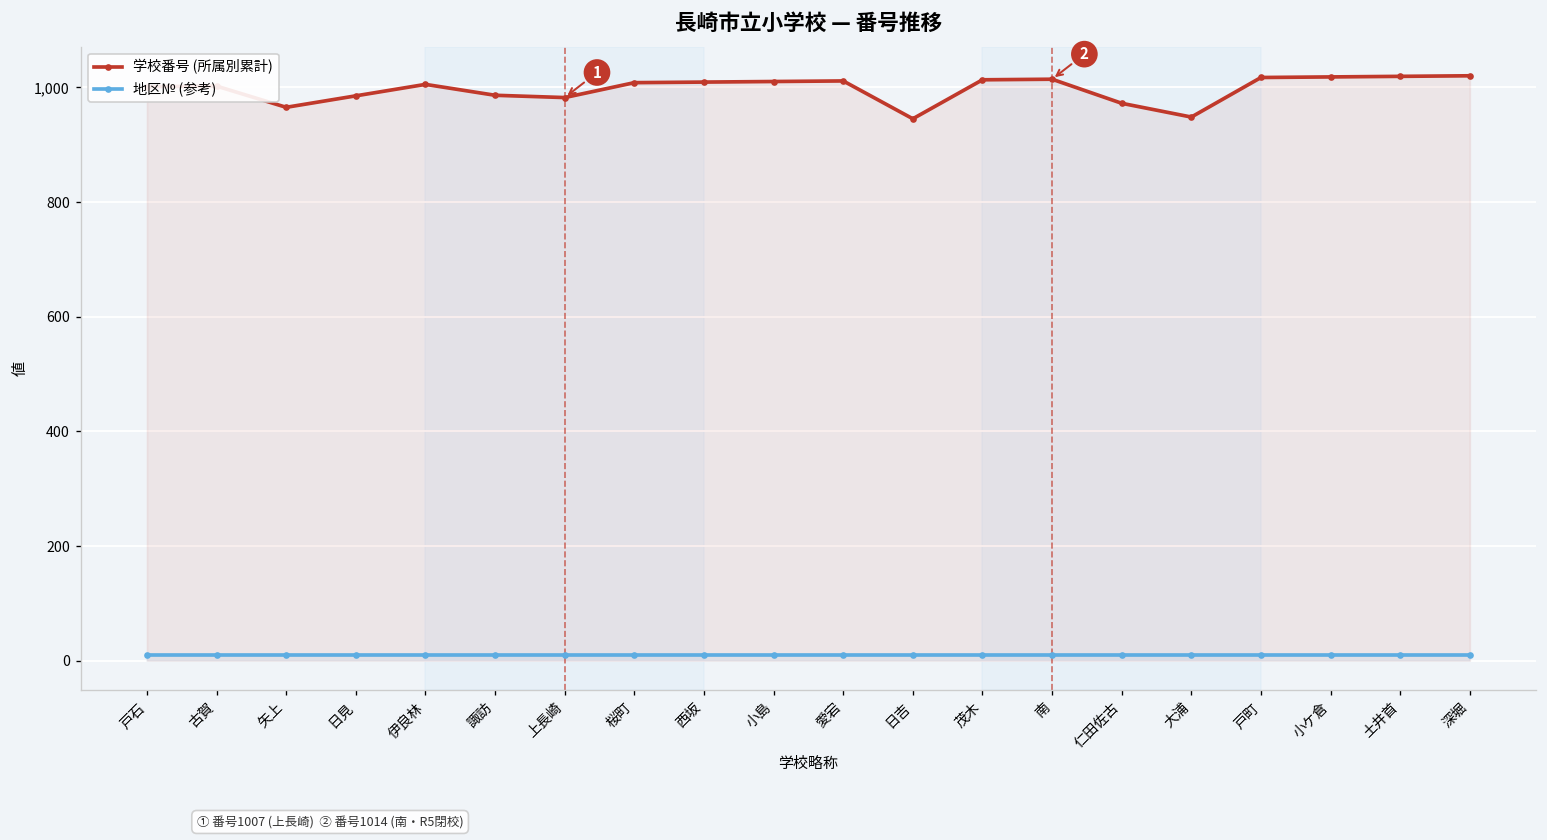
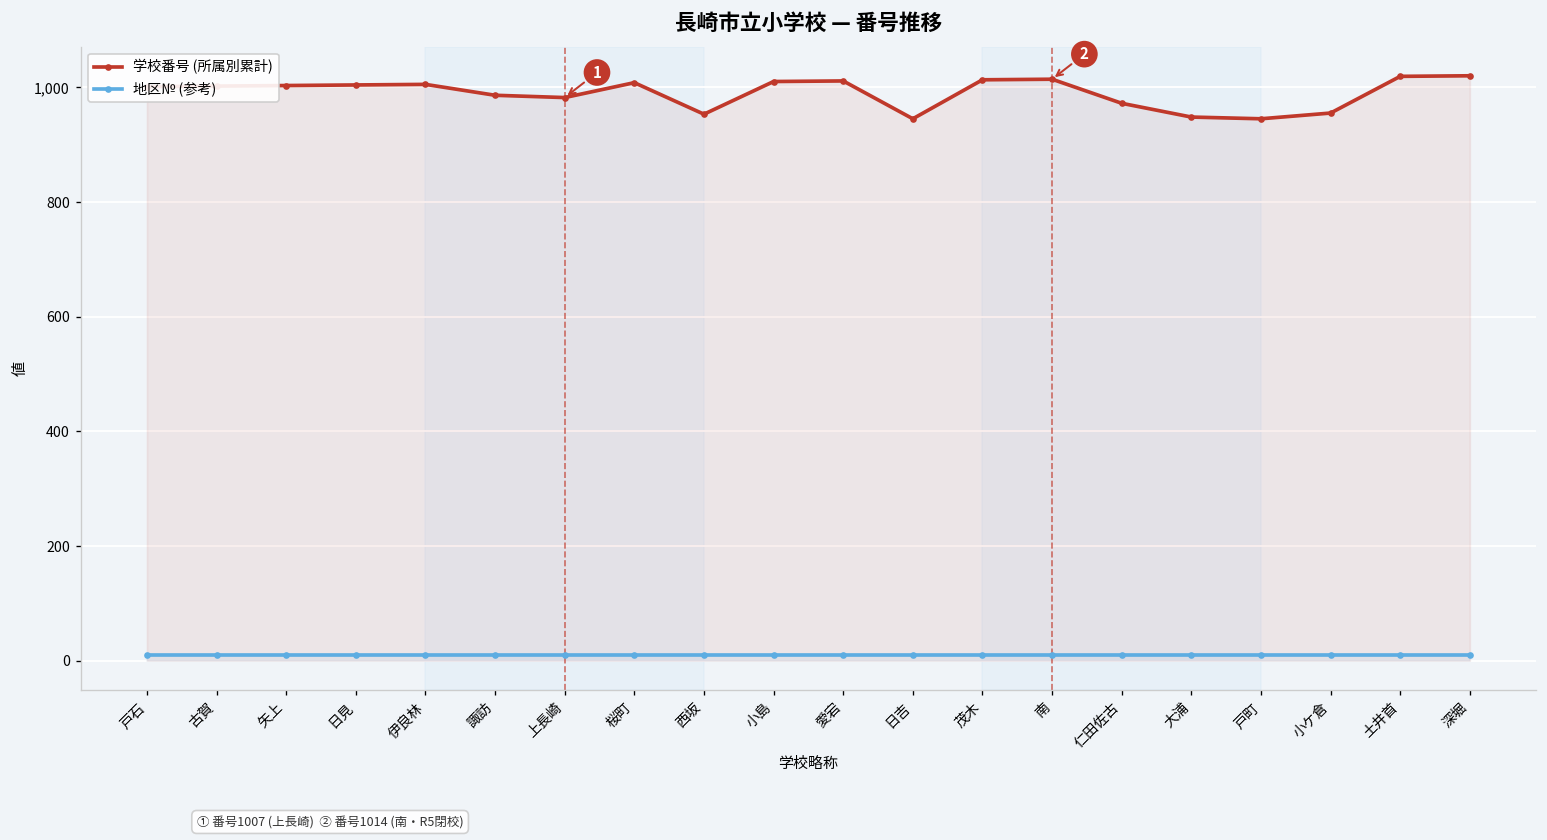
学校番号 (所属別累計), 矢上: 970 -> 1,000
学校番号 (所属別累計), 日見: 990 -> 1,000
学校番号 (所属別累計), 西坂: 1,010 -> 950
学校番号 (所属別累計), 戸町: 1,020 -> 950
学校番号 (所属別累計), 小ケ倉: 1,020 -> 960
